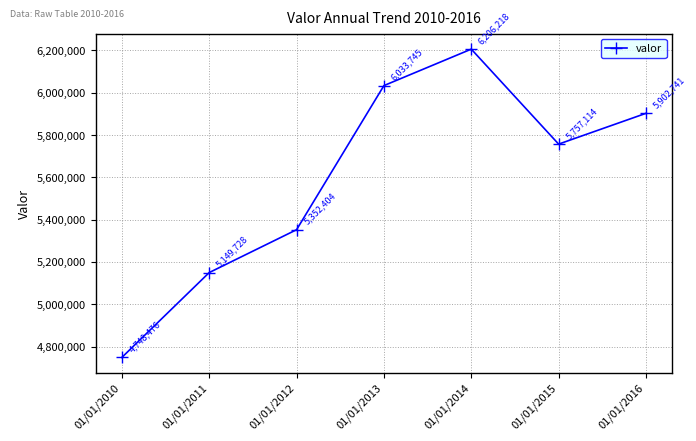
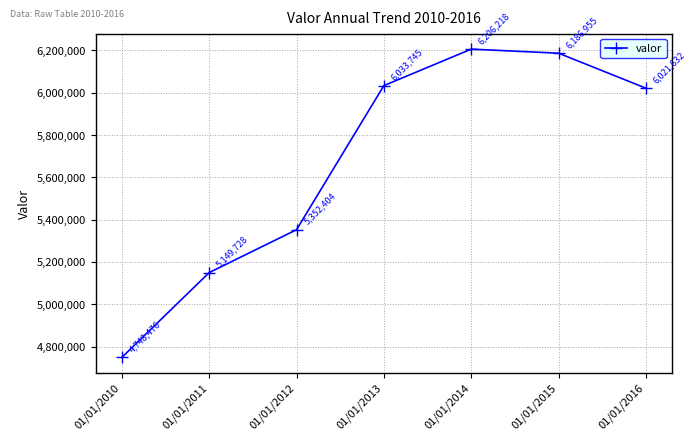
01/01/2015: 5,757,114 -> 6,186,955
01/01/2016: 5,902,741 -> 6,021,632
